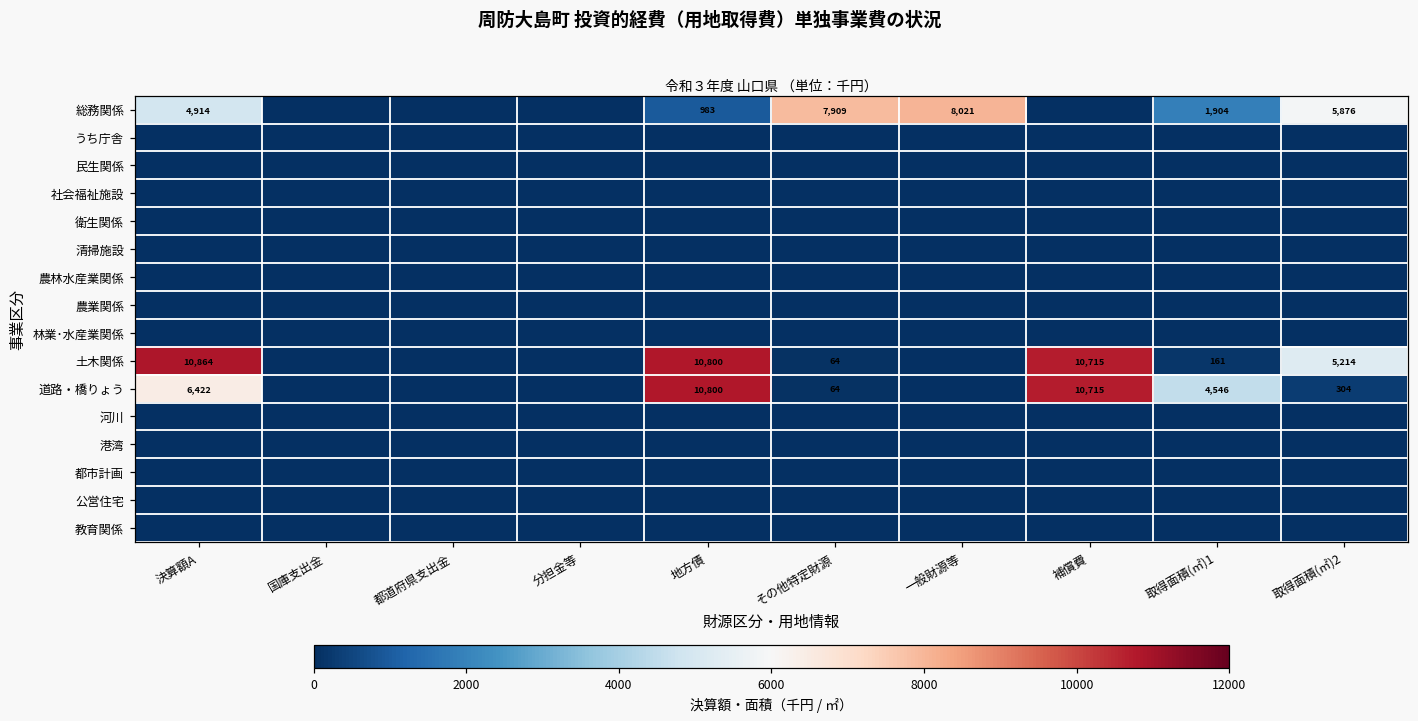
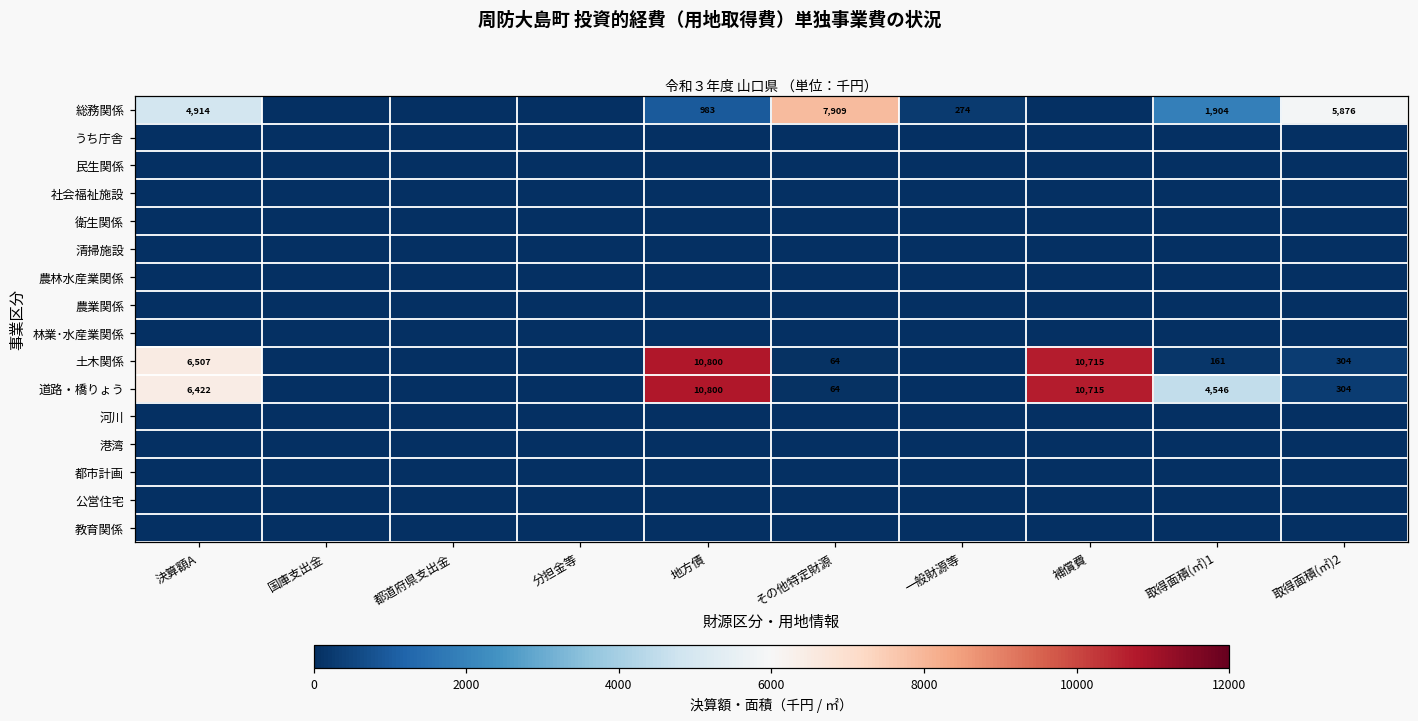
総務関係, 一般財源等: 8,021 -> 274
土木関係, 決算額A: 10,864 -> 6,507
土木関係, 取得面積(㎡)2: 5,214 -> 304
